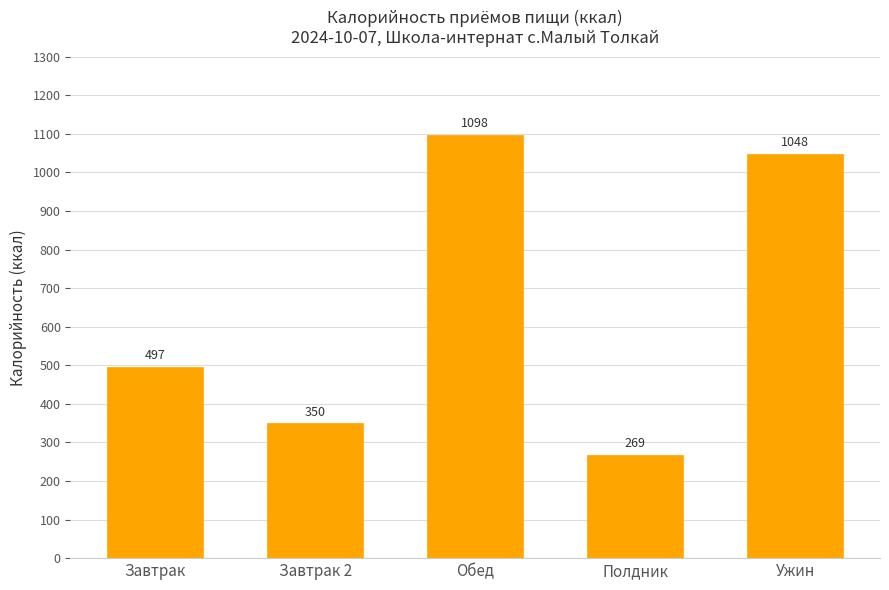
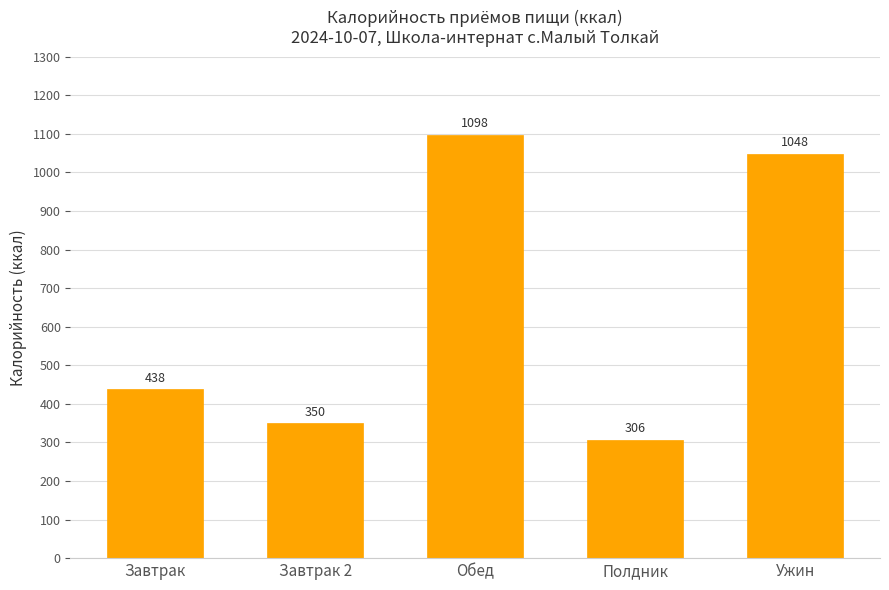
Завтрак: 497 -> 438
Полдник: 269 -> 306
